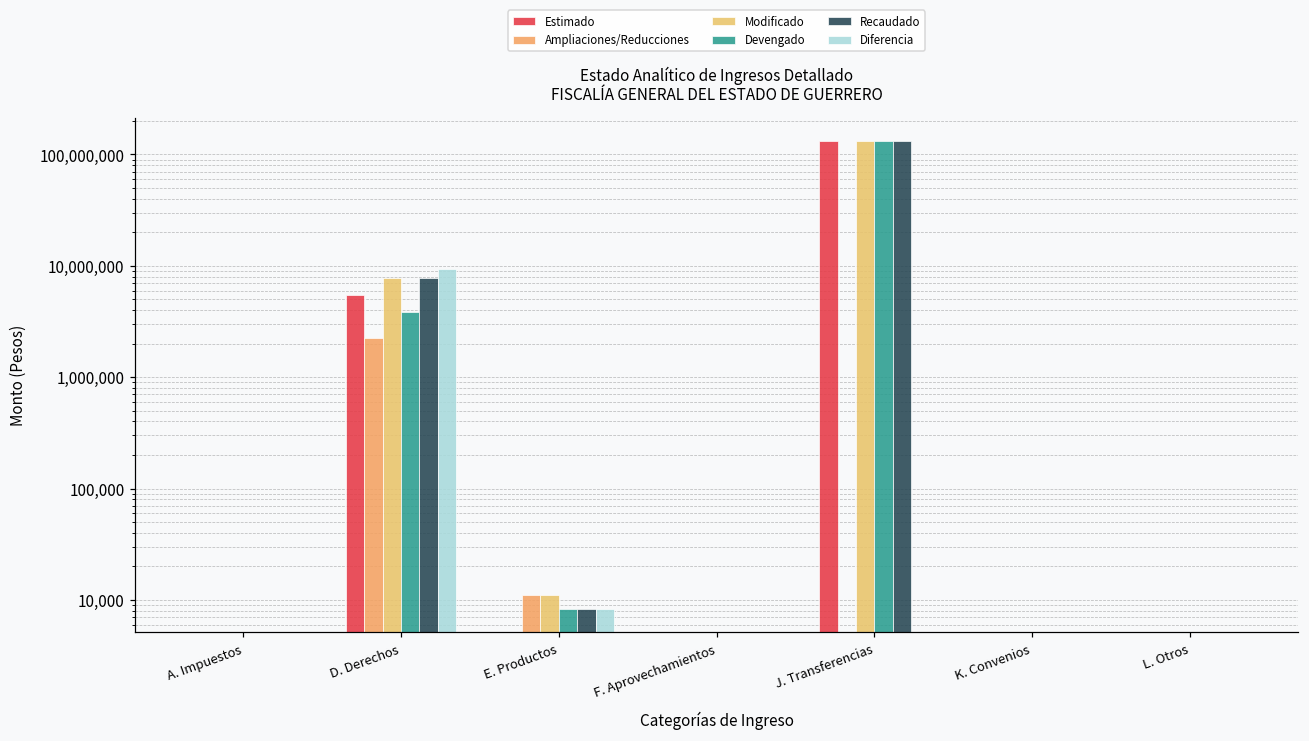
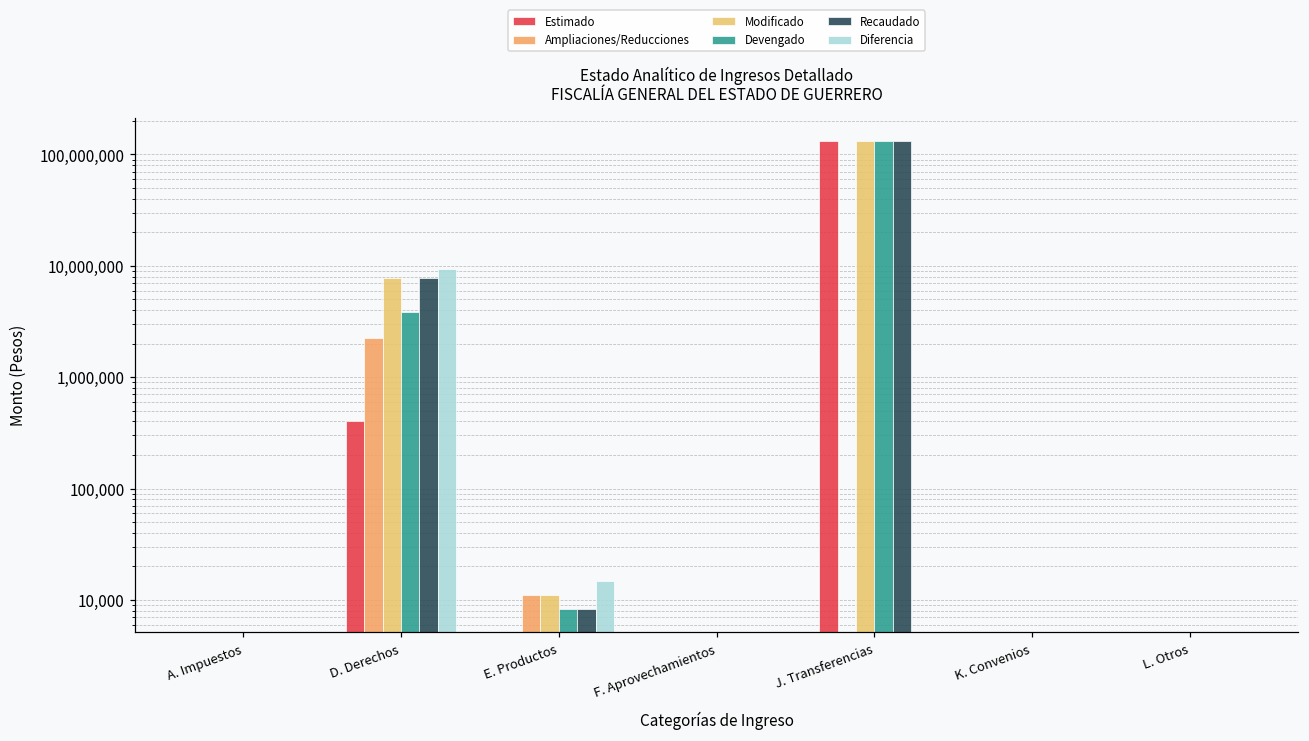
Estimado, D. Derechos: 5,000,000 -> 400,000
Diferencia, E. Productos: 8,000 -> 15,000
